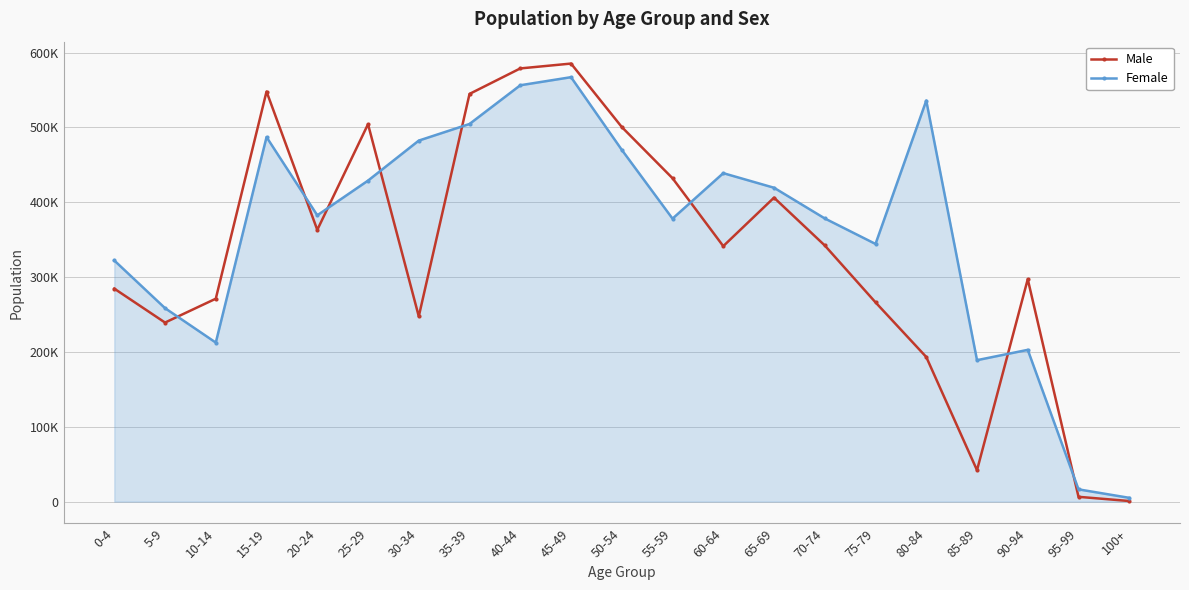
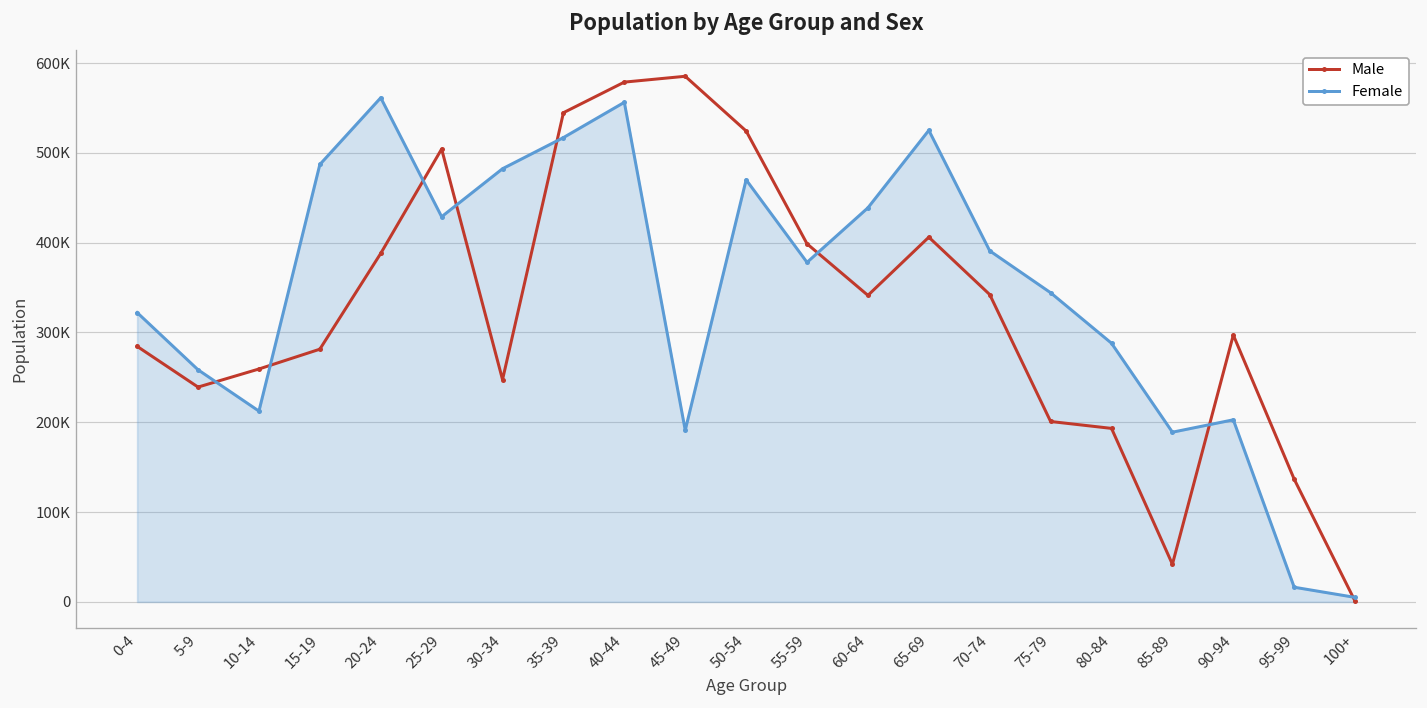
Male, 10-14: 270000 -> 260000
Male, 15-19: 550000 -> 280000
Male, 20-24: 360000 -> 390000
Female, 20-24: 380000 -> 560000
Female, 35-39: 500000 -> 520000
Female, 45-49: 570000 -> 190000
Male, 50-54: 500000 -> 520000
Male, 55-59: 430000 -> 400000
Female, 65-69: 420000 -> 530000
Female, 70-74: 380000 -> 390000
Male, 75-79: 270000 -> 200000
Female, 80-84: 540000 -> 290000
Male, 95-99: 10000 -> 140000
